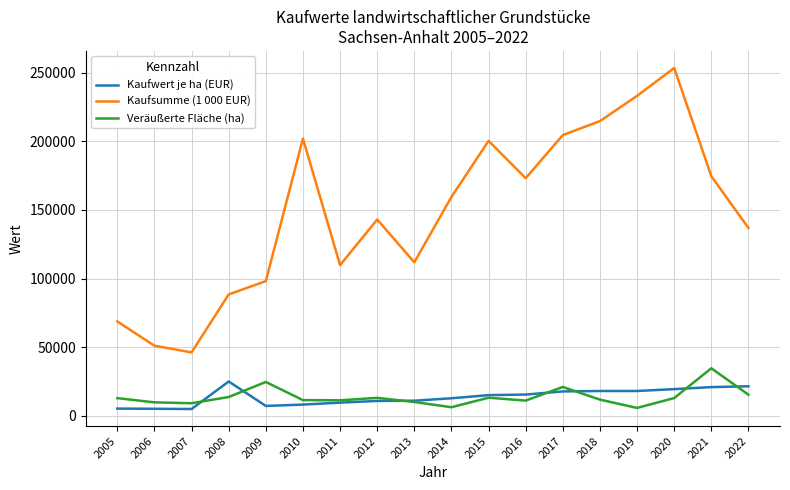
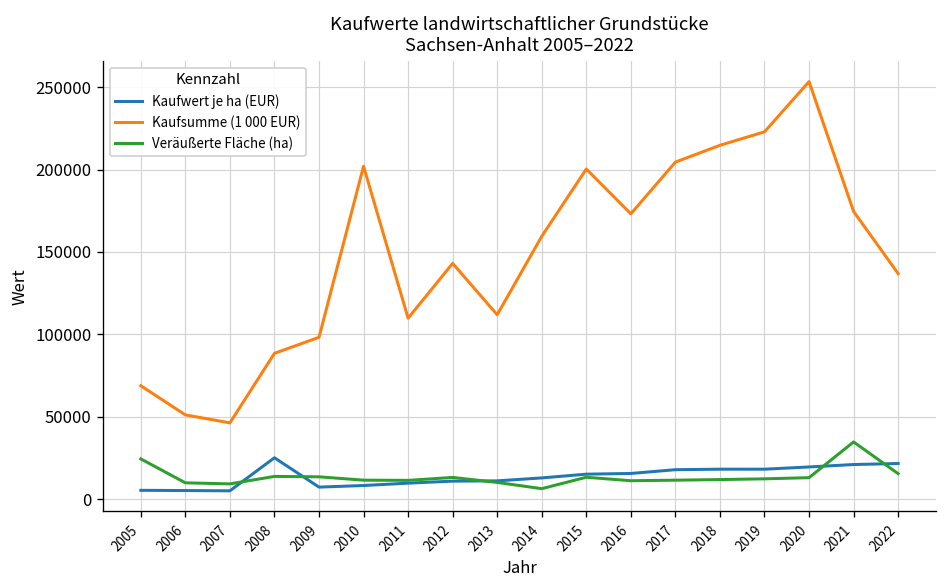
Veräußerte Fläche (ha), 2005: 13000 -> 24000
Veräußerte Fläche (ha), 2009: 25000 -> 14000
Veräußerte Fläche (ha), 2017: 21000 -> 11000
Kaufsumme (1 000 EUR), 2019: 233000 -> 223000
Veräußerte Fläche (ha), 2019: 6000 -> 12000
